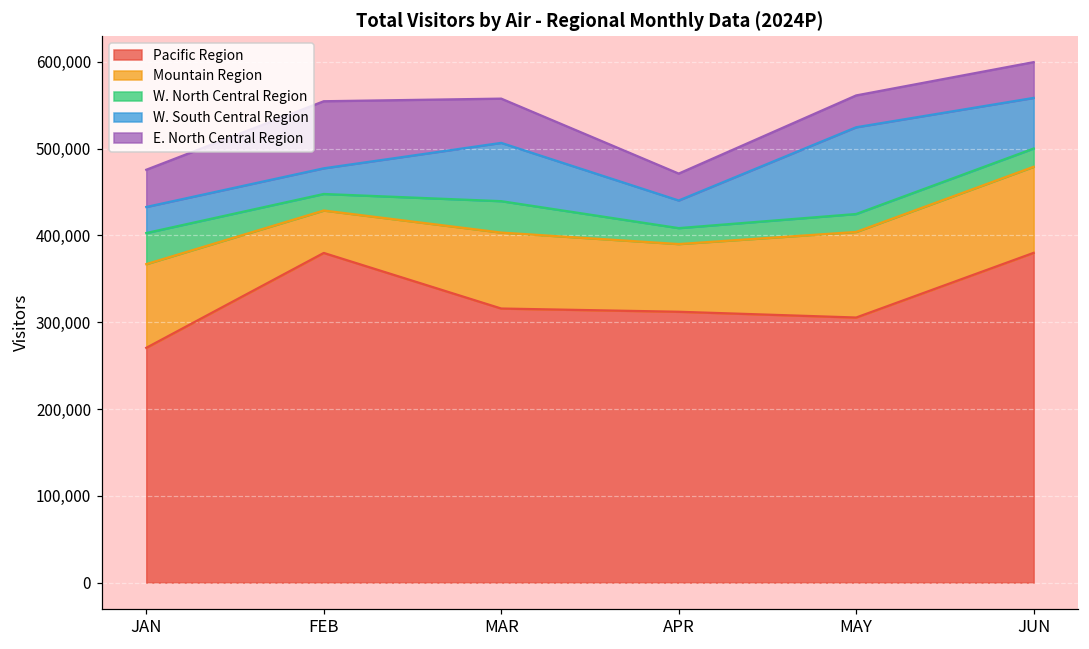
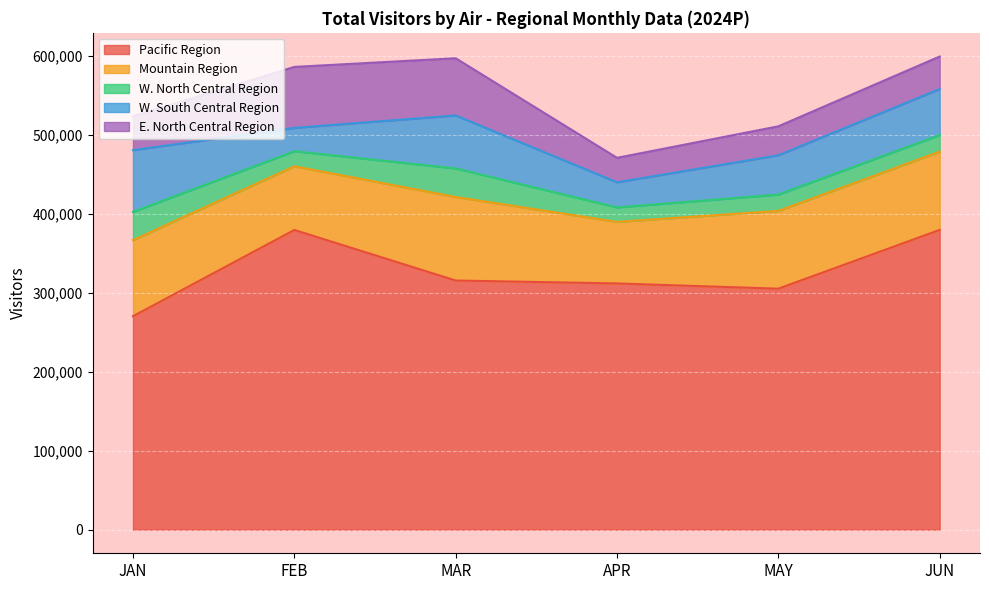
W. South Central Region, JAN: 30,000 -> 80,000
Mountain Region, FEB: 50,000 -> 80,000
Mountain Region, MAR: 90,000 -> 110,000
E. North Central Region, MAR: 50,000 -> 70,000
W. South Central Region, MAY: 100,000 -> 50,000
